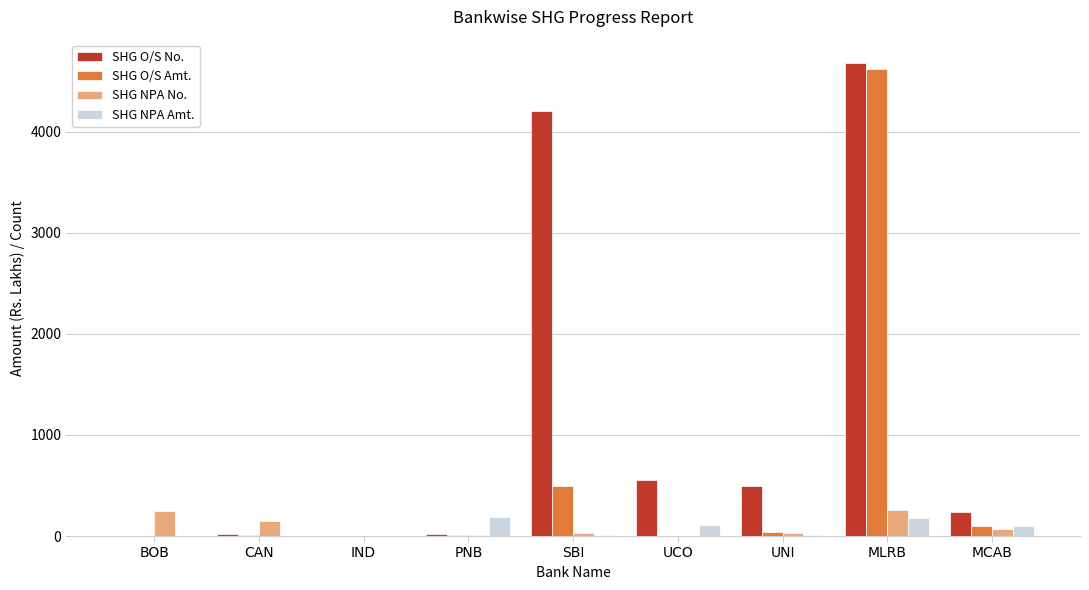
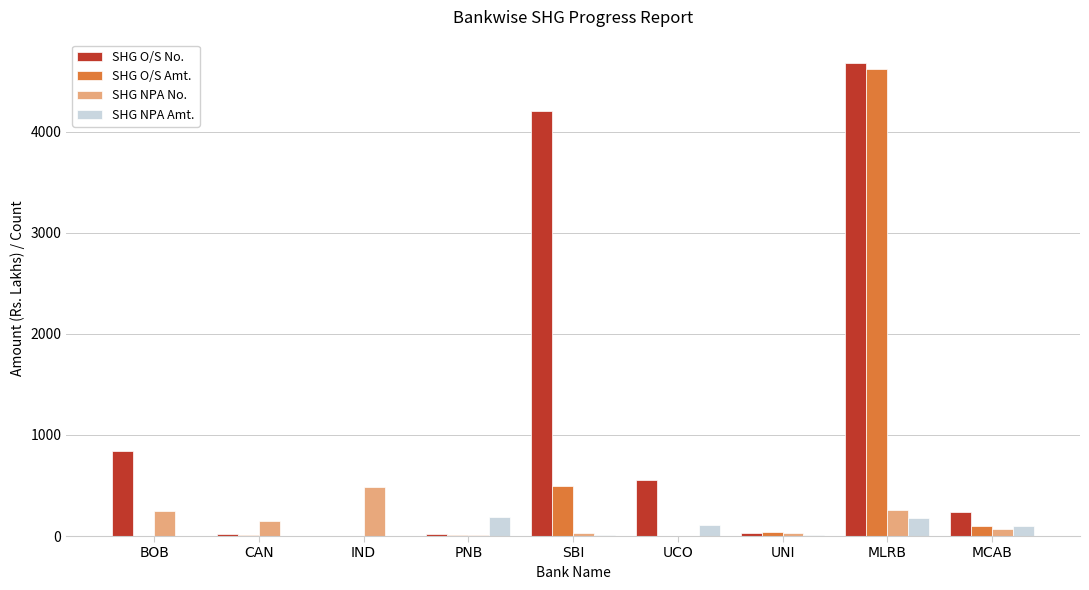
SHG O/S No., BOB: 0 -> 850
SHG NPA No., IND: 0 -> 490
SHG O/S No., UNI: 490 -> 30
